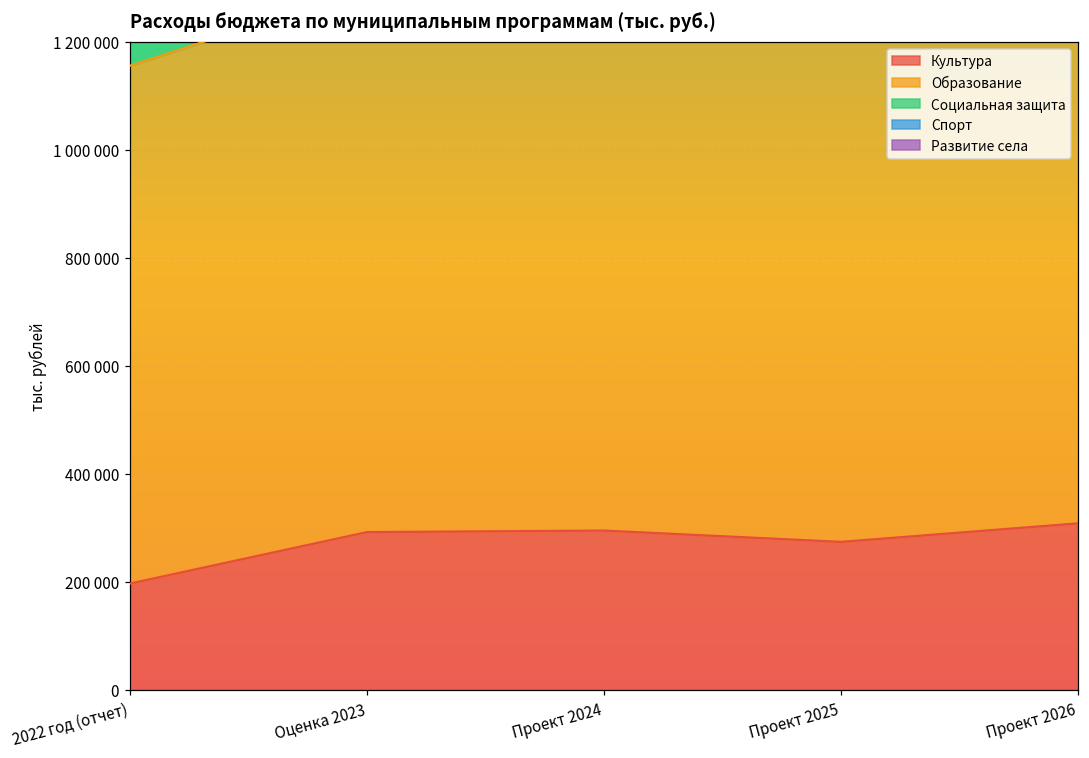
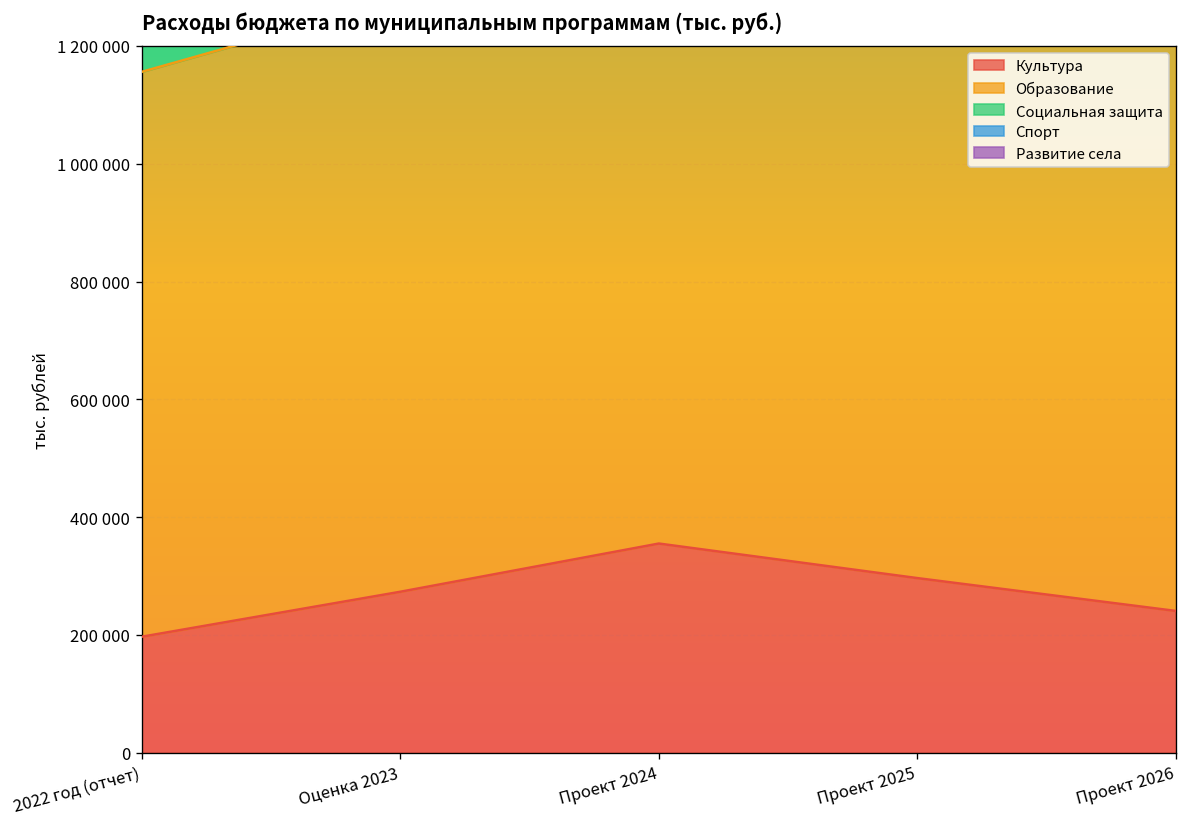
Культура, Оценка 2023: 290000 -> 270000
Культура, Проект 2024: 300000 -> 360000
Культура, Проект 2025: 270000 -> 300000
Культура, Проект 2026: 310000 -> 240000
